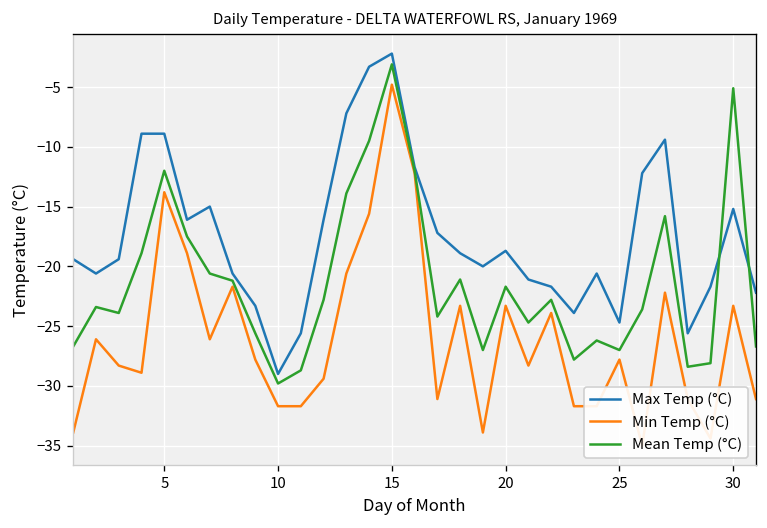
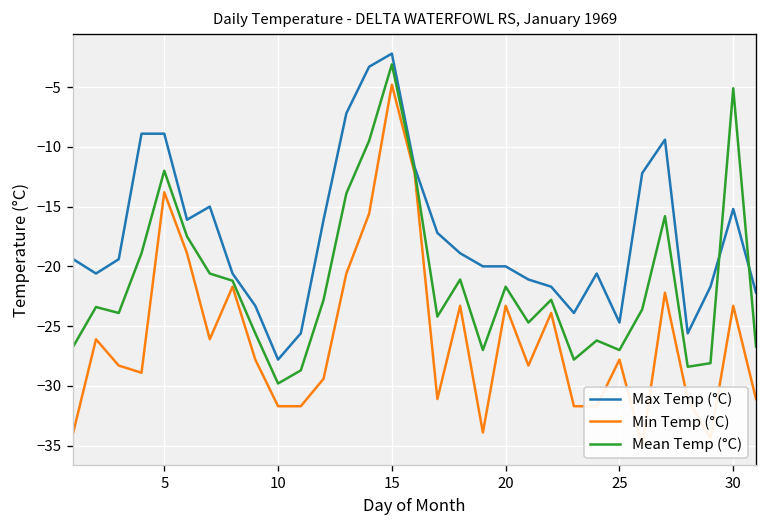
Max Temp (°C), 10: -29 -> -28
Max Temp (°C), 20: -19 -> -20
